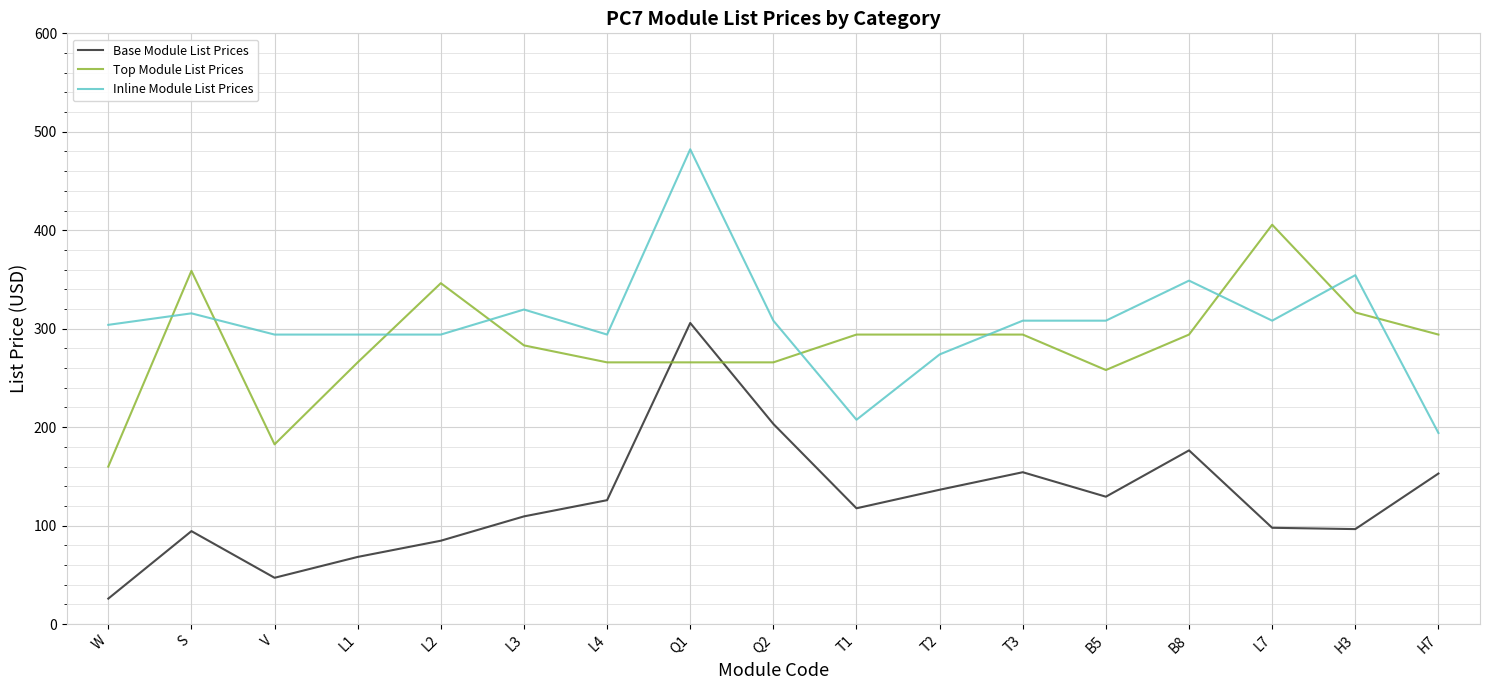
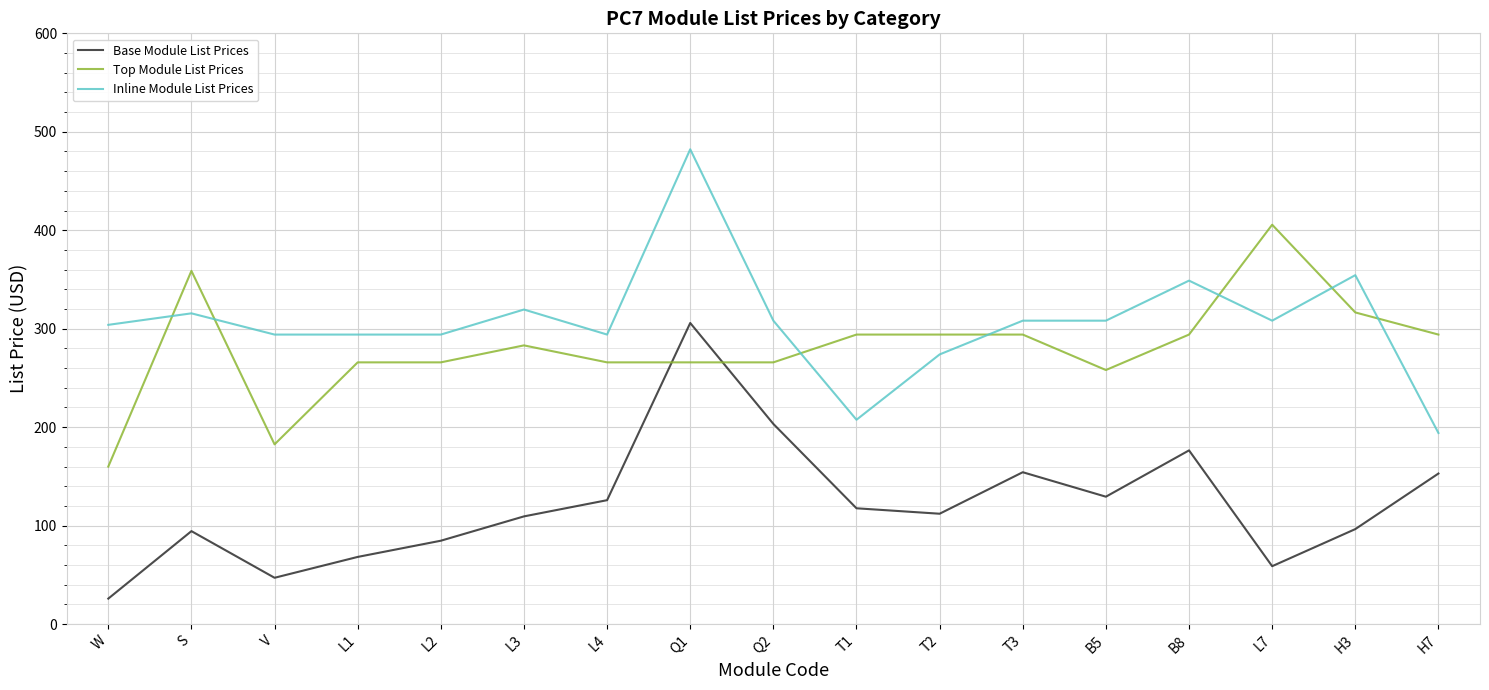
Top Module List Prices, L2: 350 -> 270
Base Module List Prices, T2: 140 -> 110
Base Module List Prices, L7: 100 -> 60
